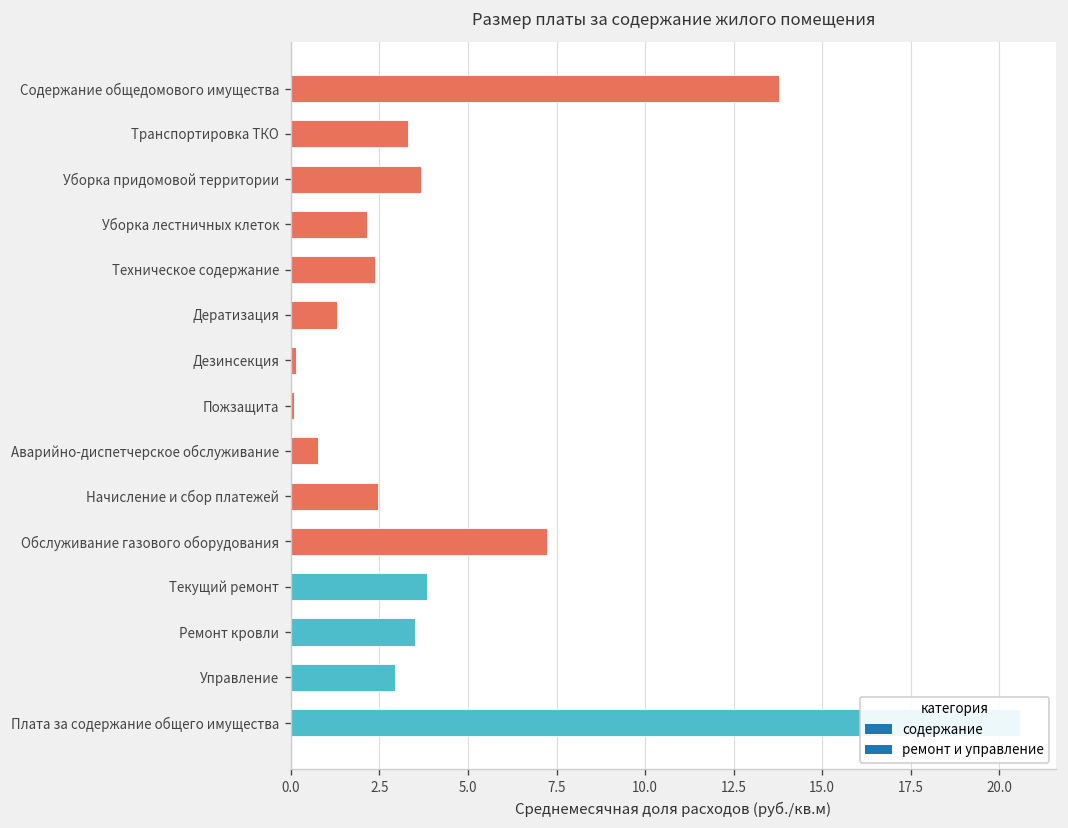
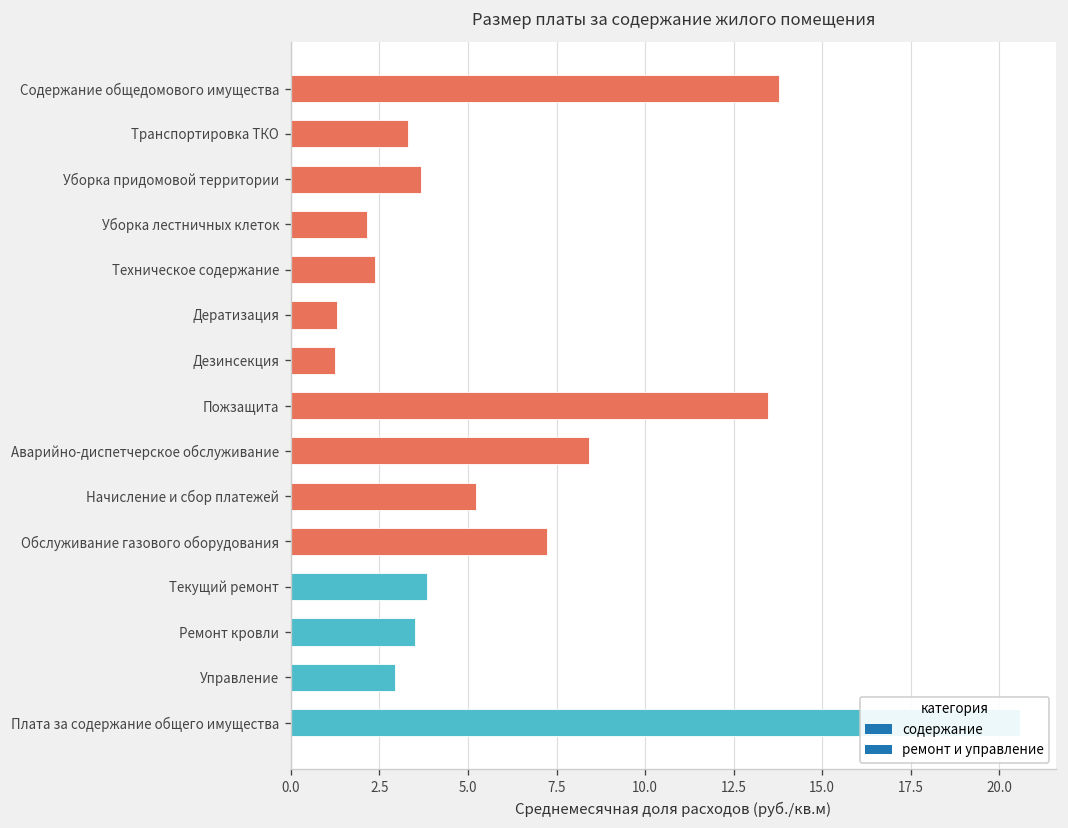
Дезинсекция: 0.2 -> 1.3
Пожзащита: 0.1 -> 13.5
Аварийно-диспетчерское обслуживание: 0.8 -> 8.4
Начисление и сбор платежей: 2.5 -> 5.2
